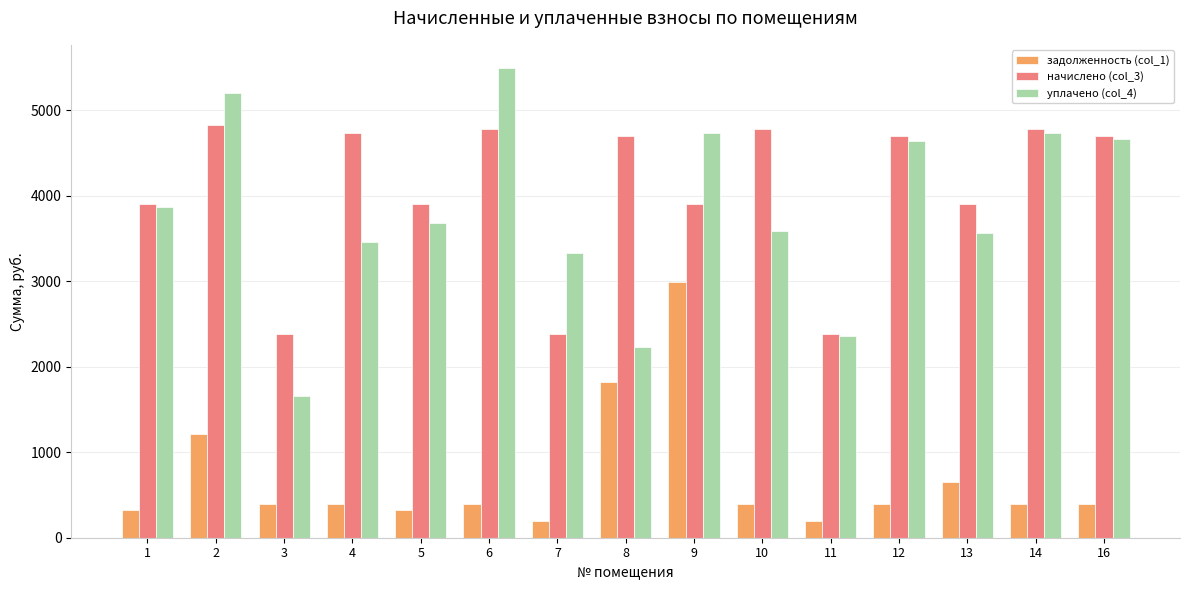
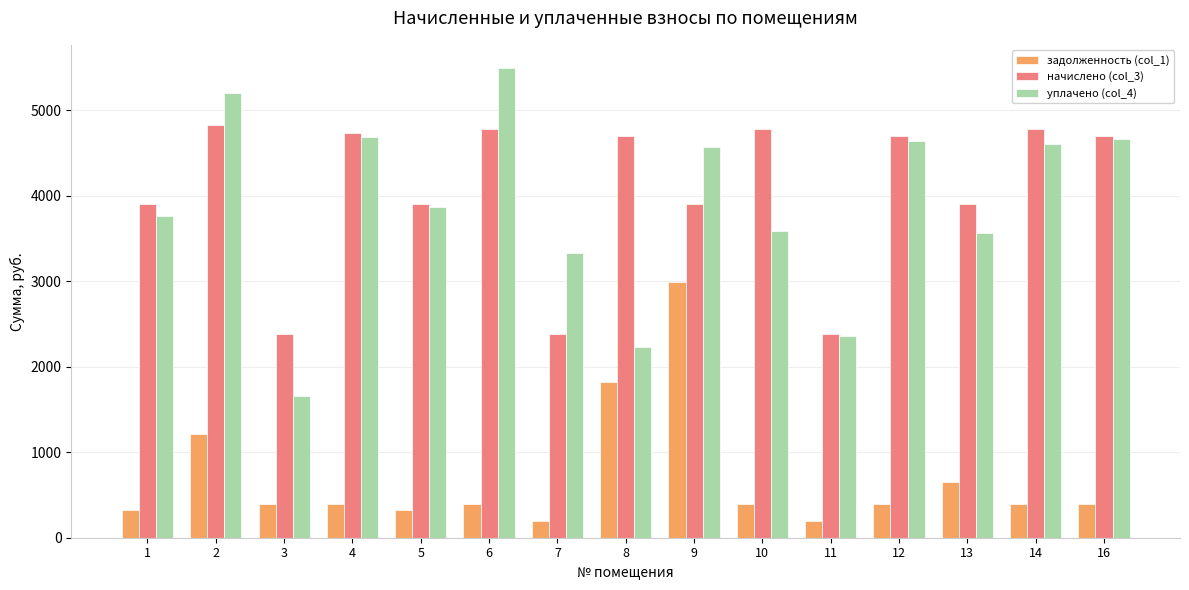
уплачено (col_4), 1: 3900 -> 3800
уплачено (col_4), 4: 3500 -> 4700
уплачено (col_4), 5: 3700 -> 3900
уплачено (col_4), 9: 4700 -> 4600
уплачено (col_4), 14: 4700 -> 4600
